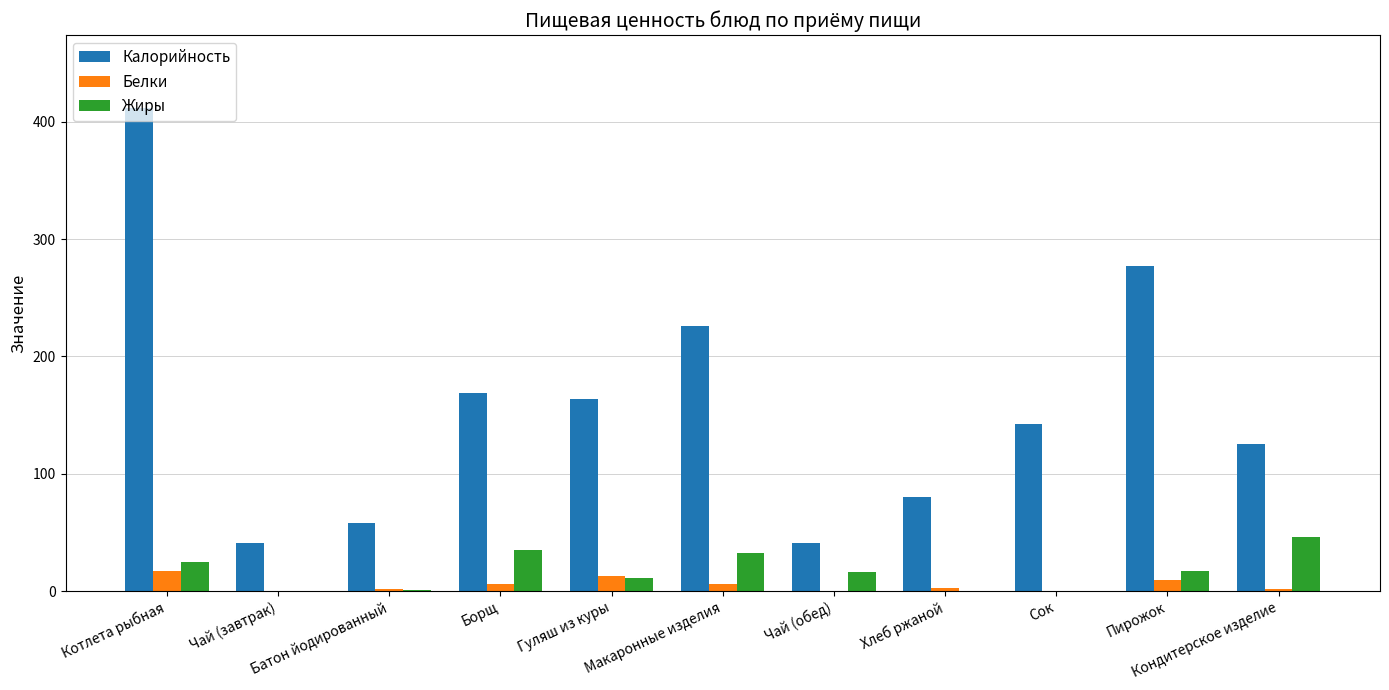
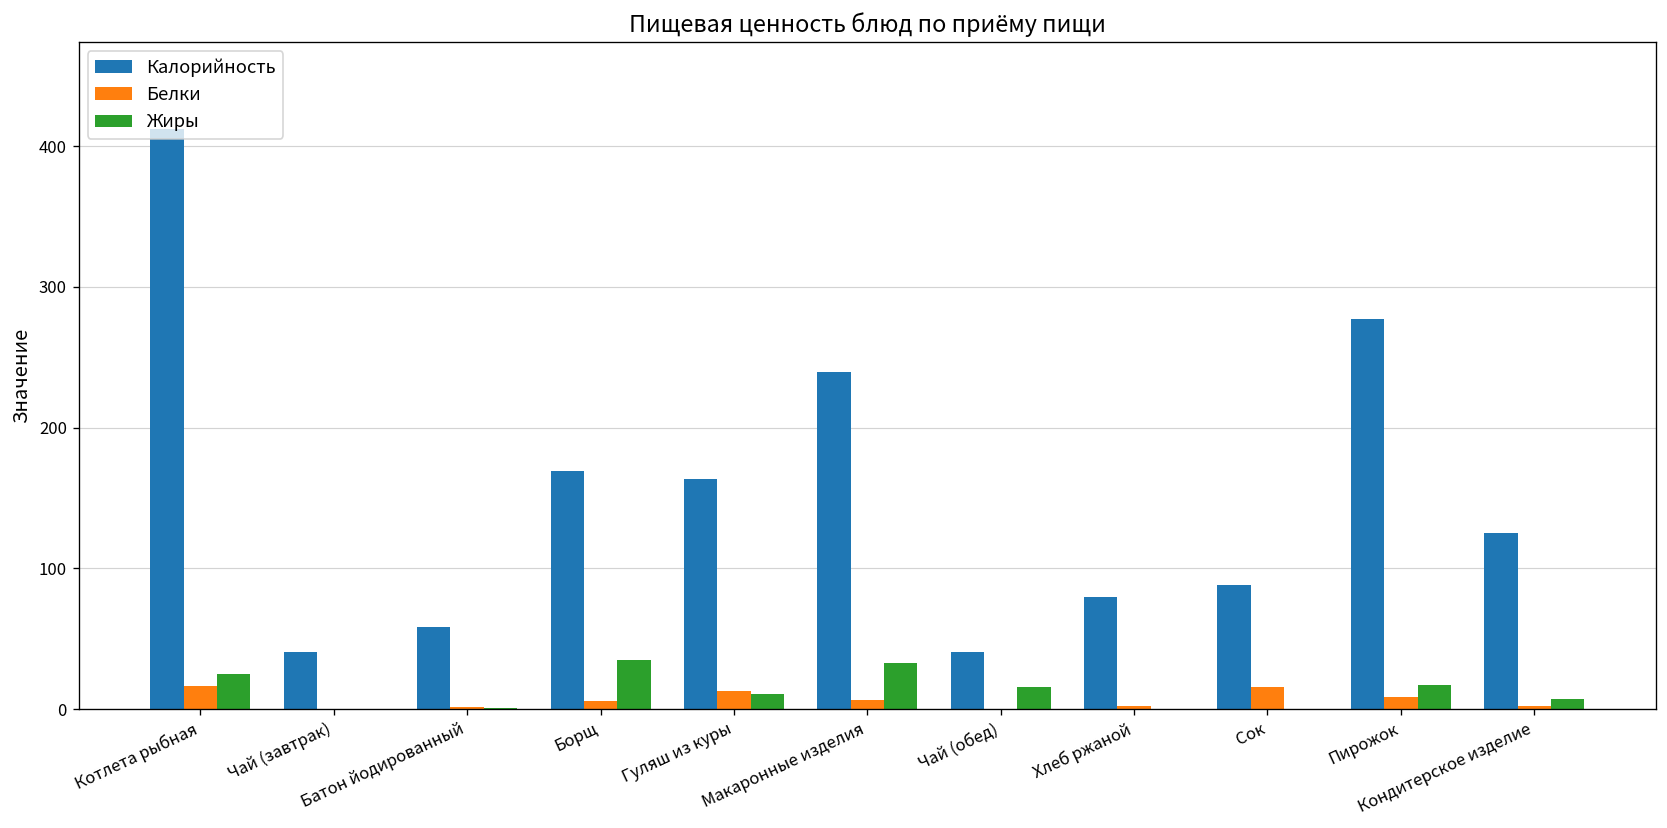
Калорийность, Макаронные изделия: 226 -> 240
Калорийность, Сок: 142 -> 88
Белки, Сок: 0 -> 16
Жиры, Кондитерское изделие: 46 -> 8
